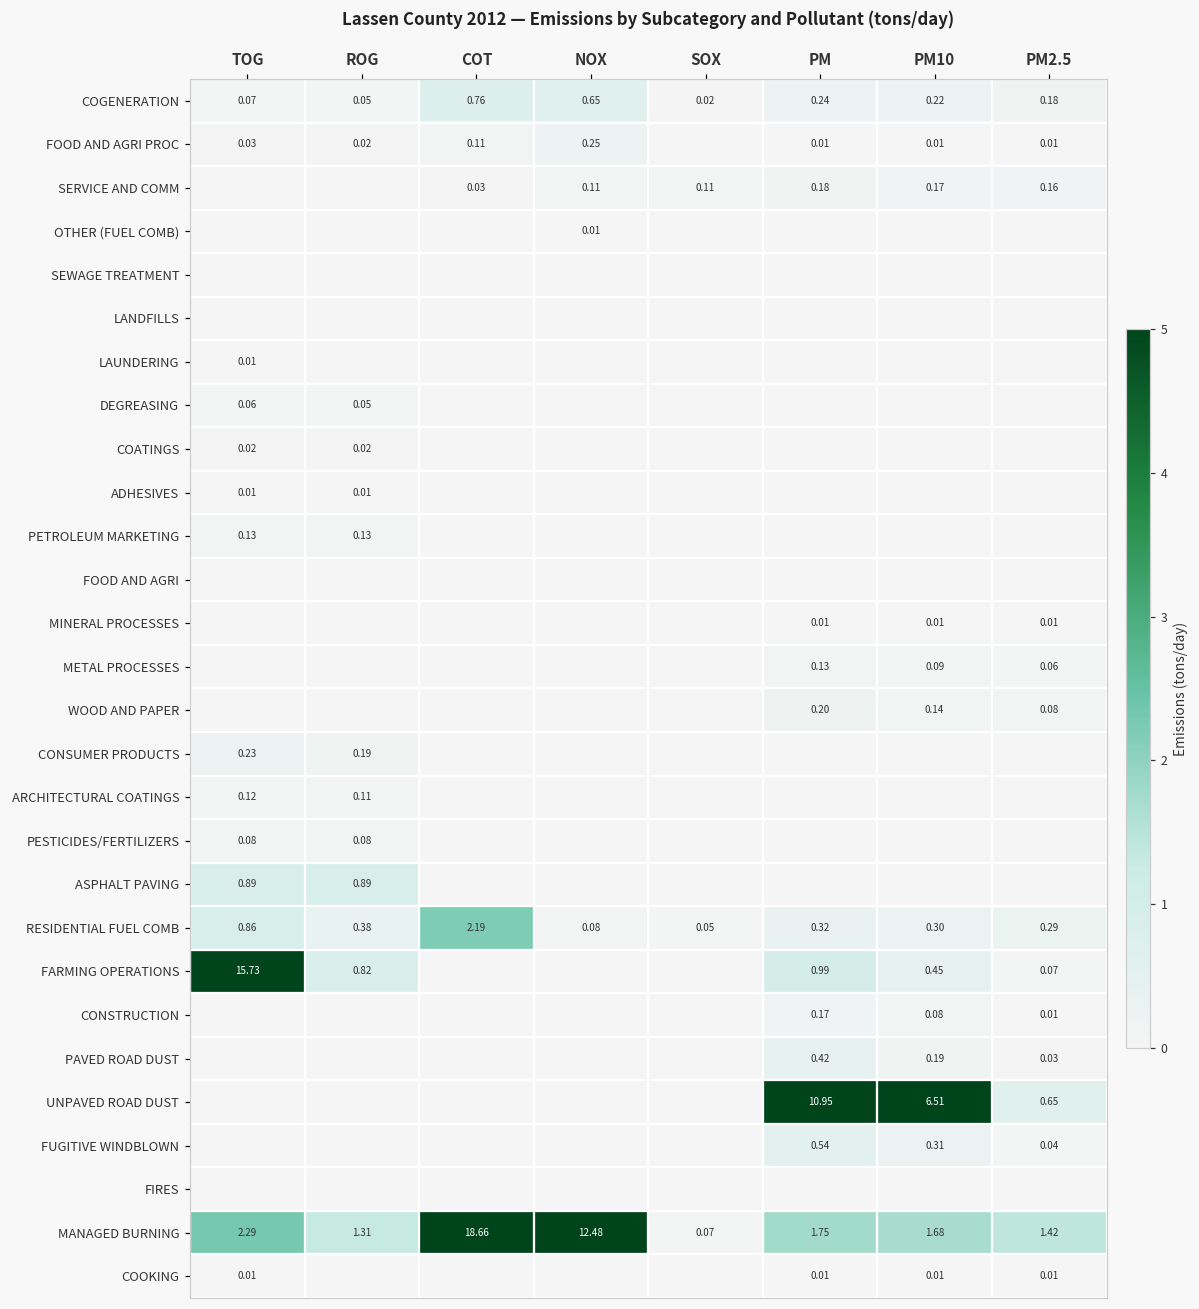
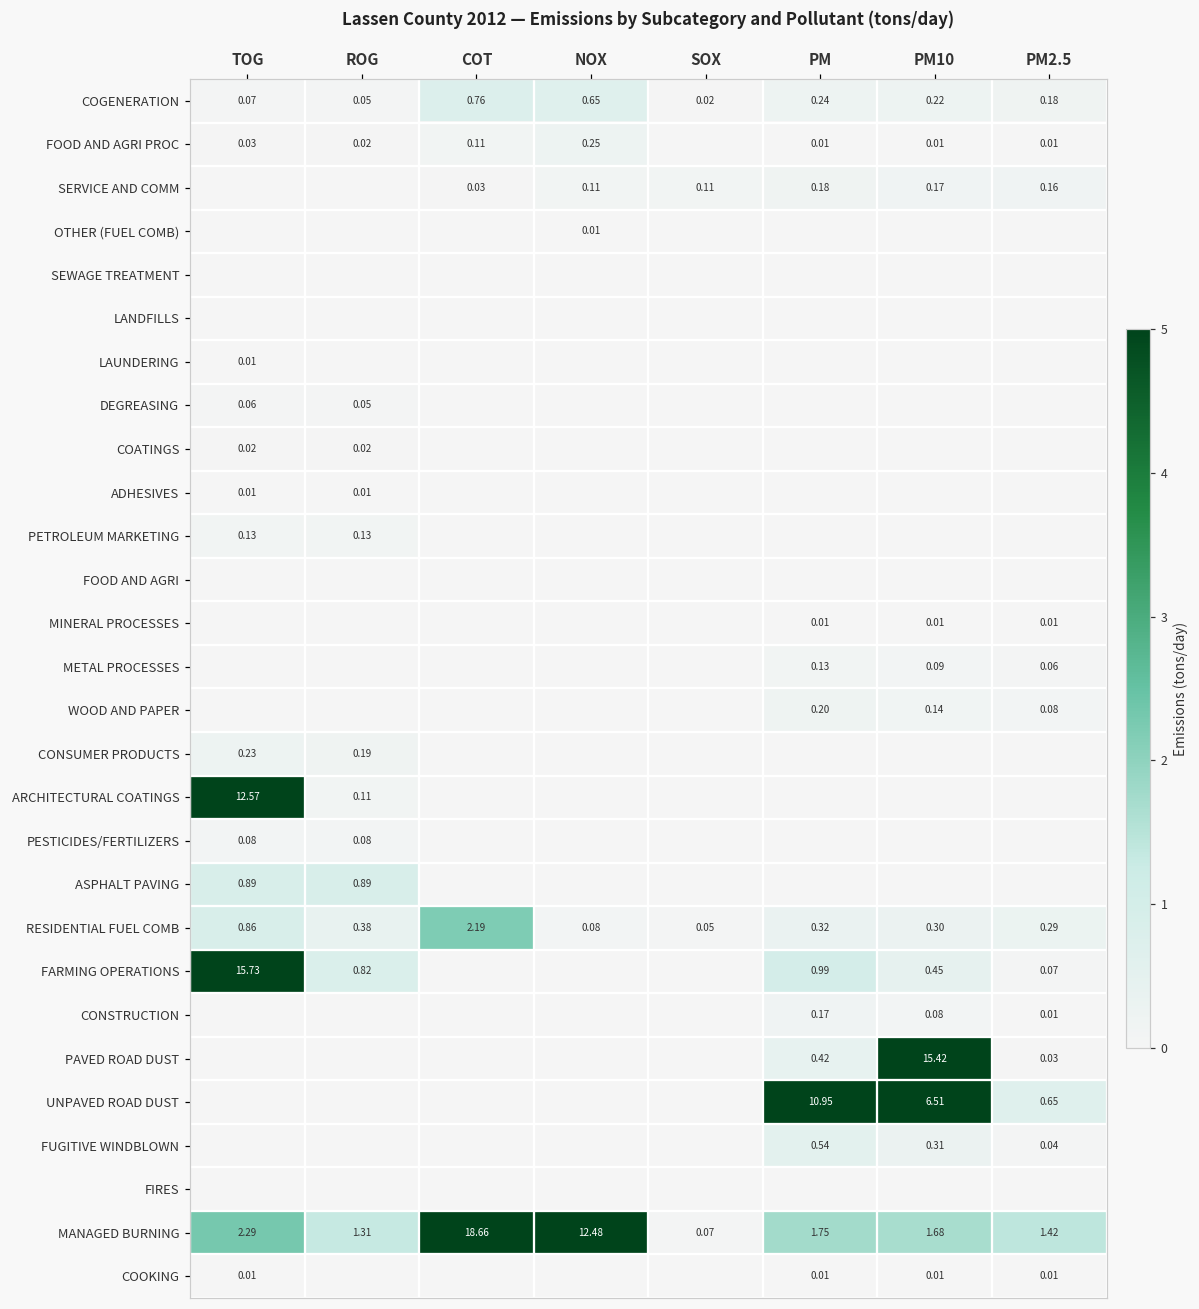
ARCHITECTURAL COATINGS, TOG: 0.12 -> 12.57
PAVED ROAD DUST, PM10: 0.19 -> 15.42
